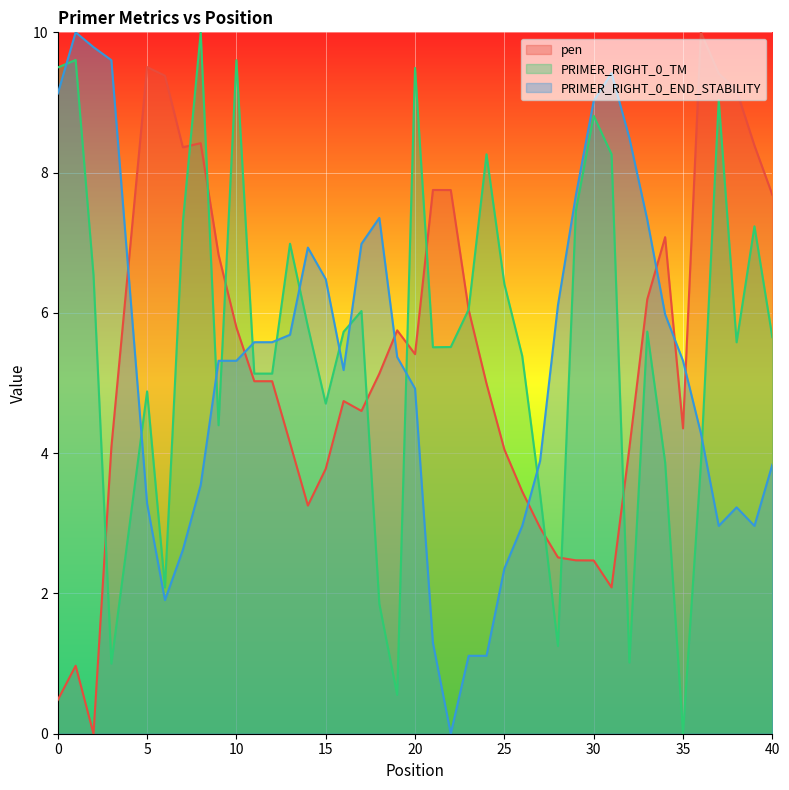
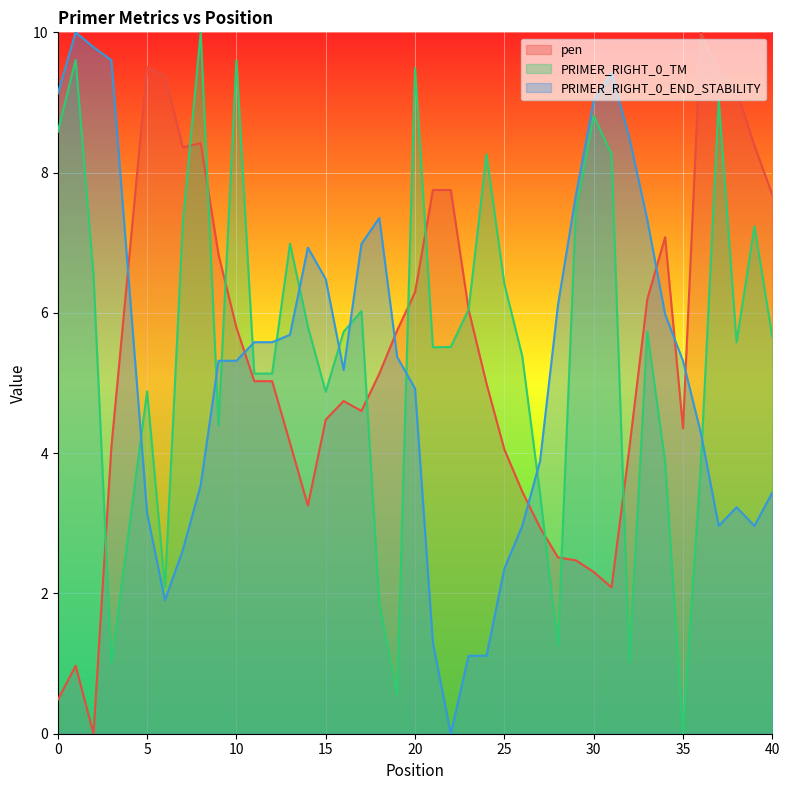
PRIMER_RIGHT_0_TM, 0: 9.5 -> 8.6
PRIMER_RIGHT_0_END_STABILITY, 5: 3.3 -> 3.1
pen, 15: 3.8 -> 4.5
PRIMER_RIGHT_0_TM, 15: 4.7 -> 4.9
pen, 20: 5.4 -> 6.3
pen, 30: 2.5 -> 2.3
PRIMER_RIGHT_0_END_STABILITY, 40: 3.8 -> 3.4
